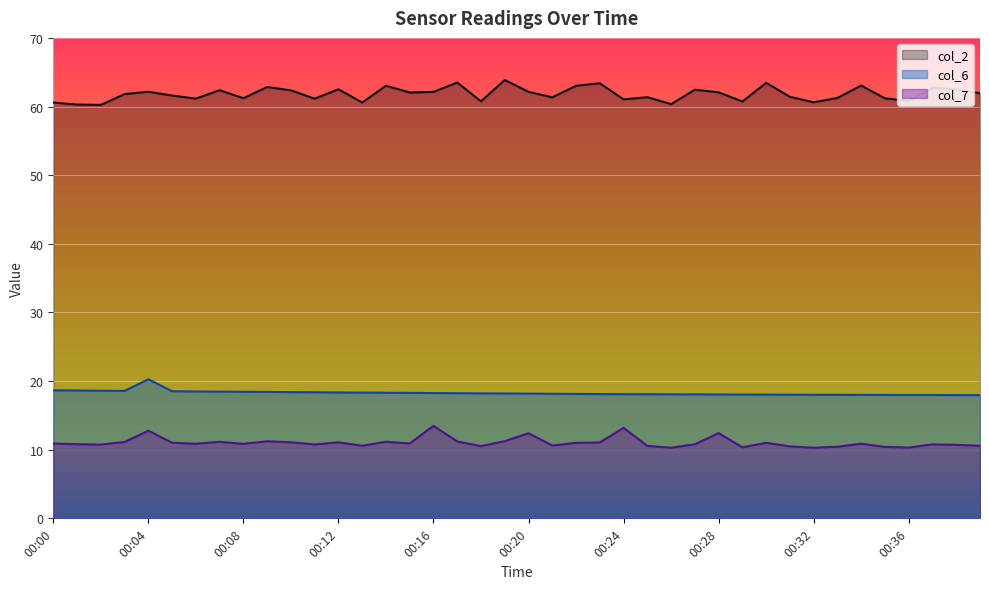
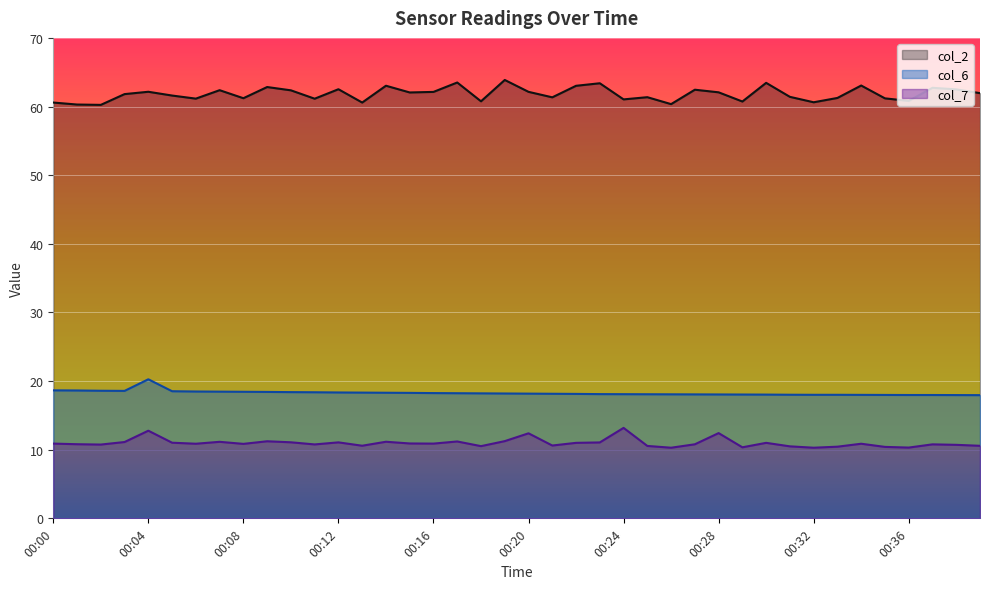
col_7, 00:16: 13 -> 11
